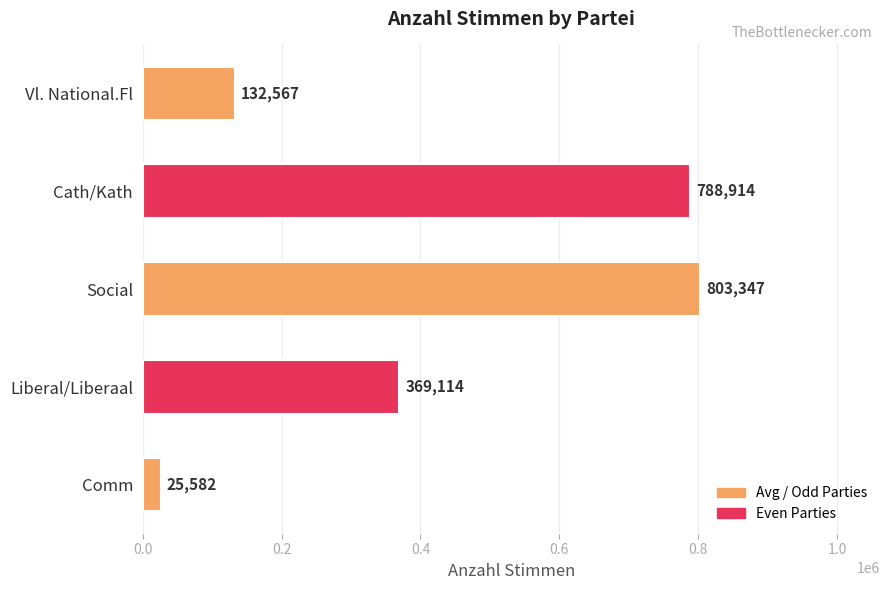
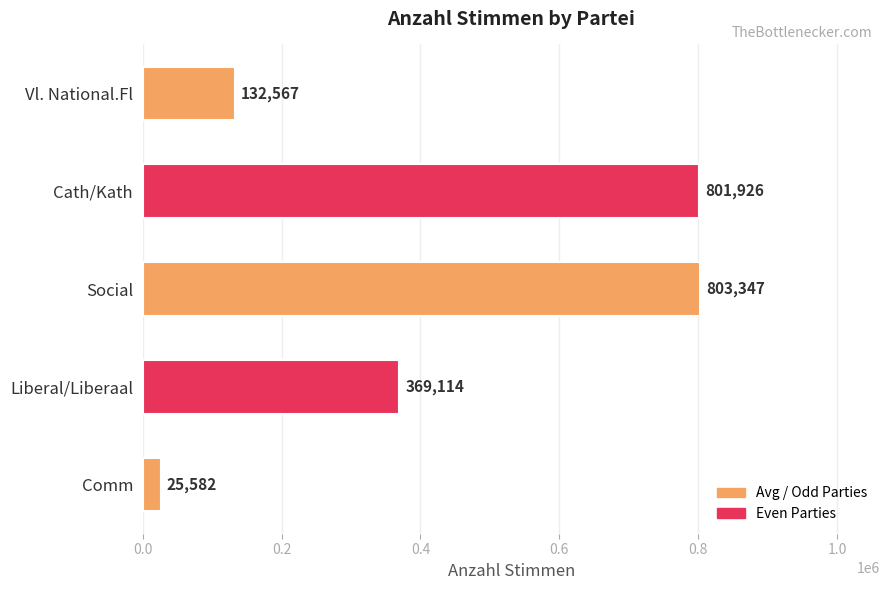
Cath/Kath: 788,914 -> 801,926
